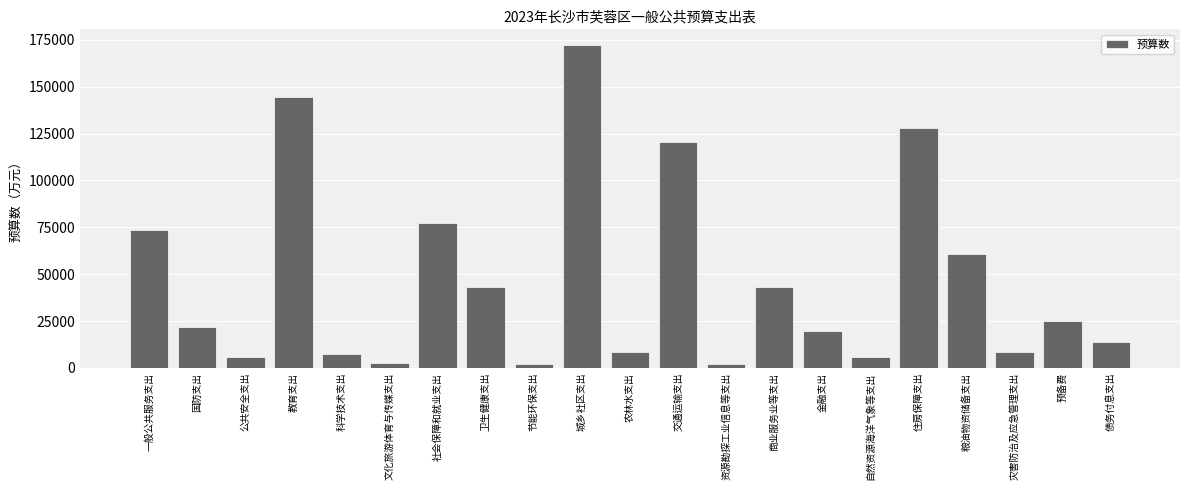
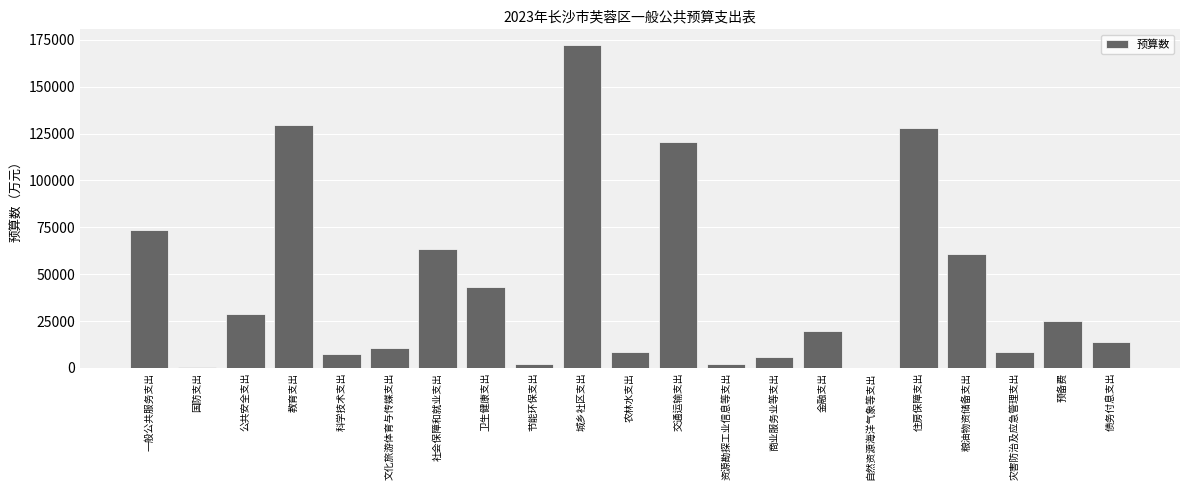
国防支出: 22000 -> 1000
公共安全支出: 6000 -> 29000
教育支出: 145000 -> 130000
文化旅游体育与传媒支出: 3000 -> 11000
社会保障和就业支出: 77000 -> 64000
商业服务业等支出: 43000 -> 6000
自然资源海洋气象等支出: 6000 -> 0
